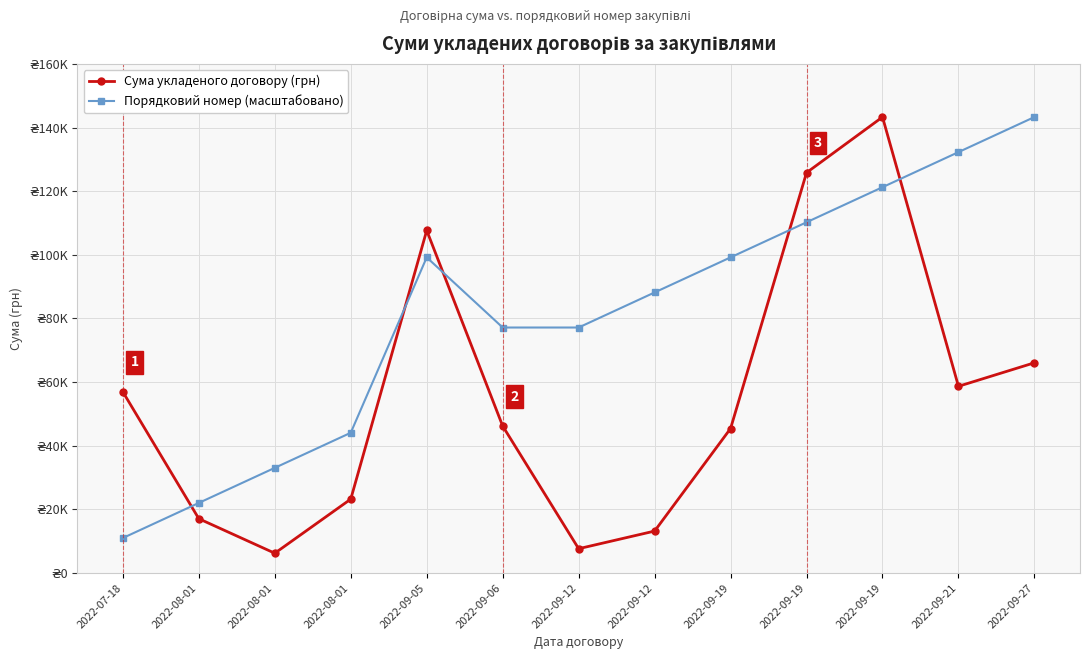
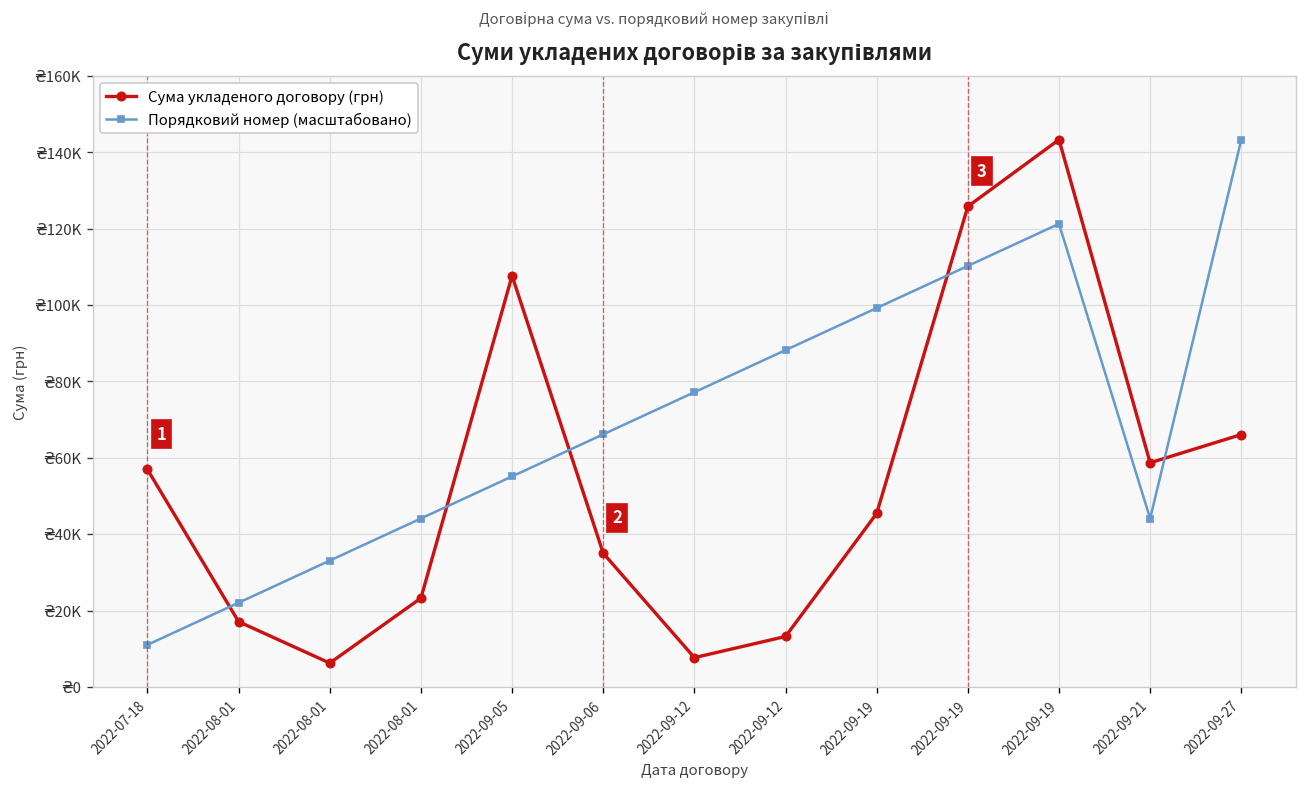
Порядковий номер (масштабовано), 2022-09-05: ₴99000 -> ₴55000
Сума укладеного договору (грн), 2022-09-06: ₴46000 -> ₴35000
Порядковий номер (масштабовано), 2022-09-06: ₴77000 -> ₴66000
Порядковий номер (масштабовано), 2022-09-21: ₴132000 -> ₴44000
